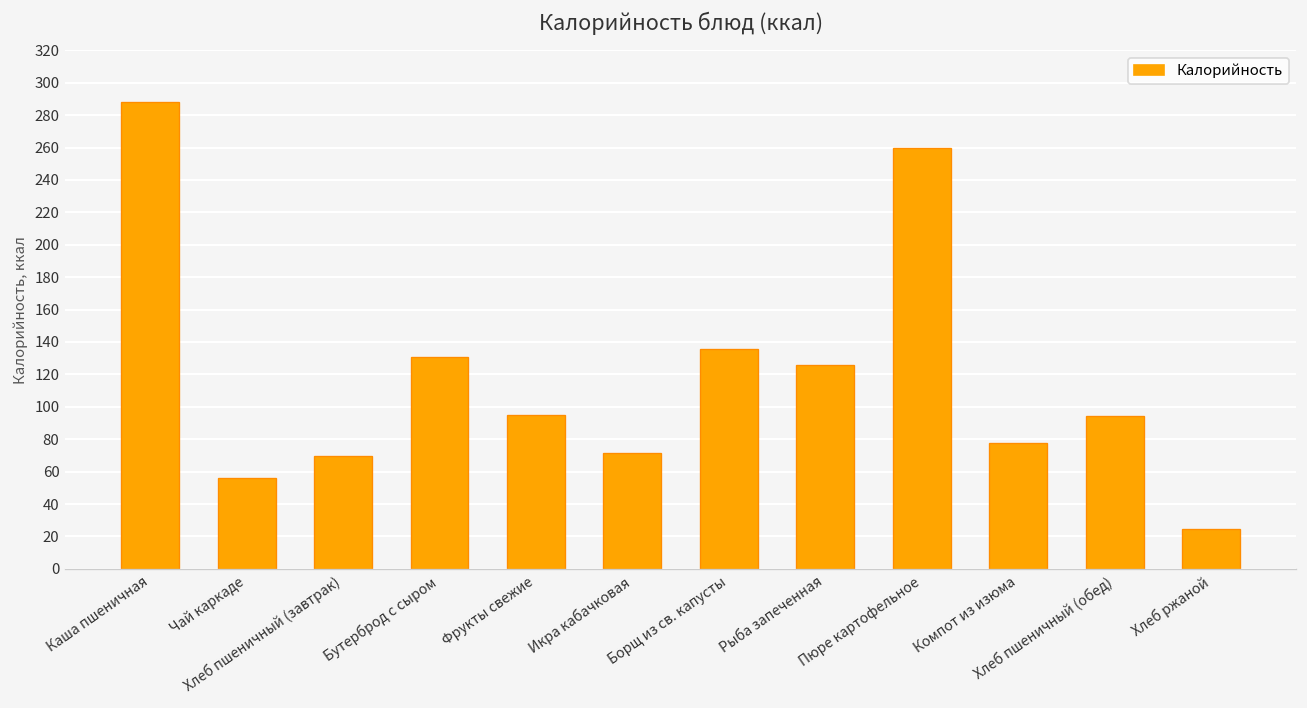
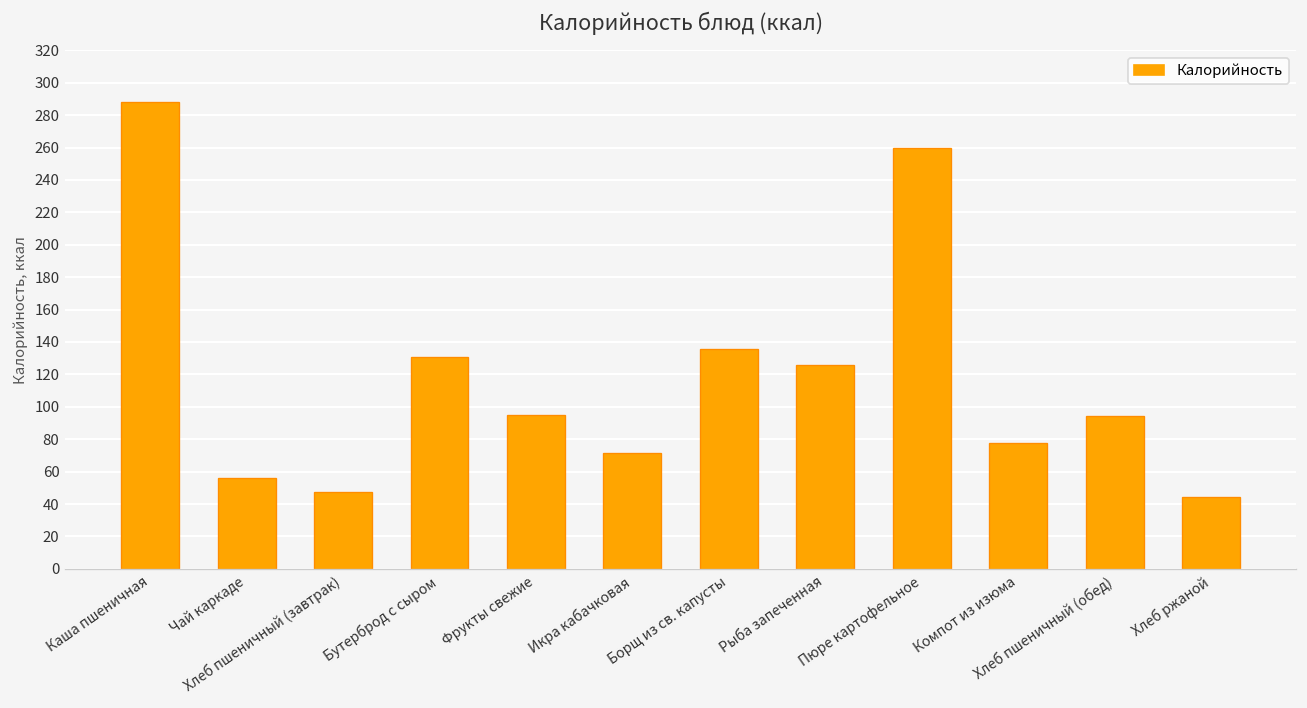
Хлеб пшеничный (завтрак): 70 -> 47
Хлеб ржаной: 25 -> 44
